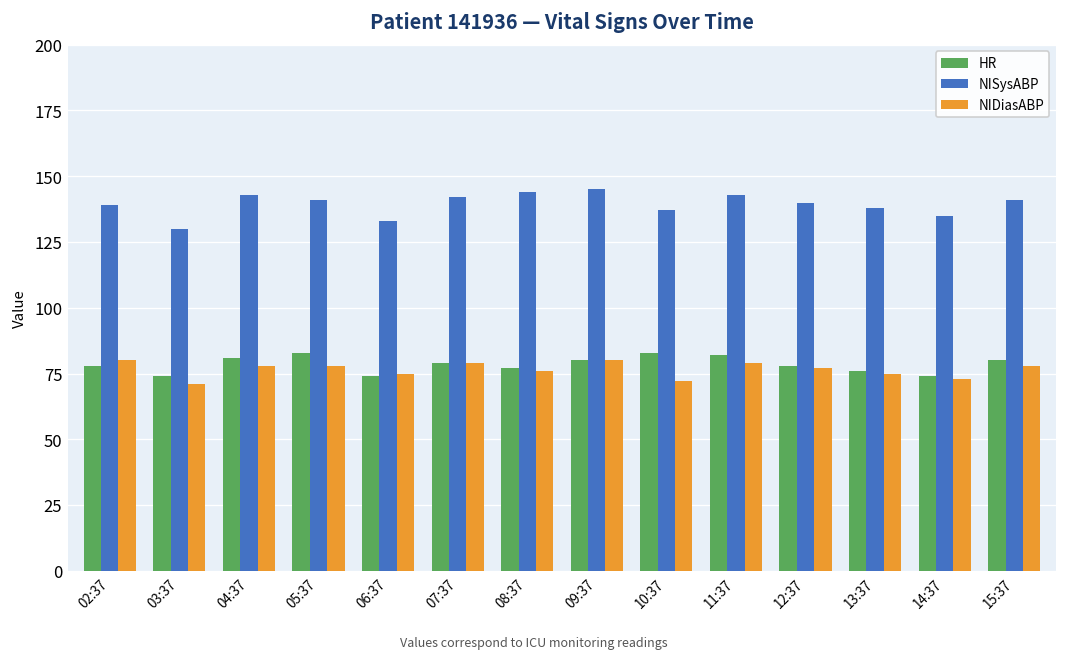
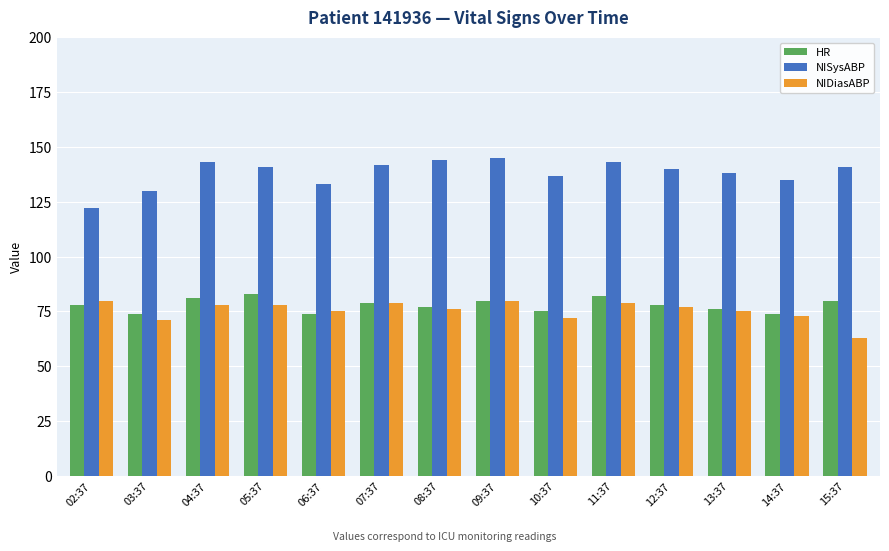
NISysABP, 02:37: 139 -> 122
HR, 10:37: 83 -> 75
NIDiasABP, 15:37: 78 -> 63
